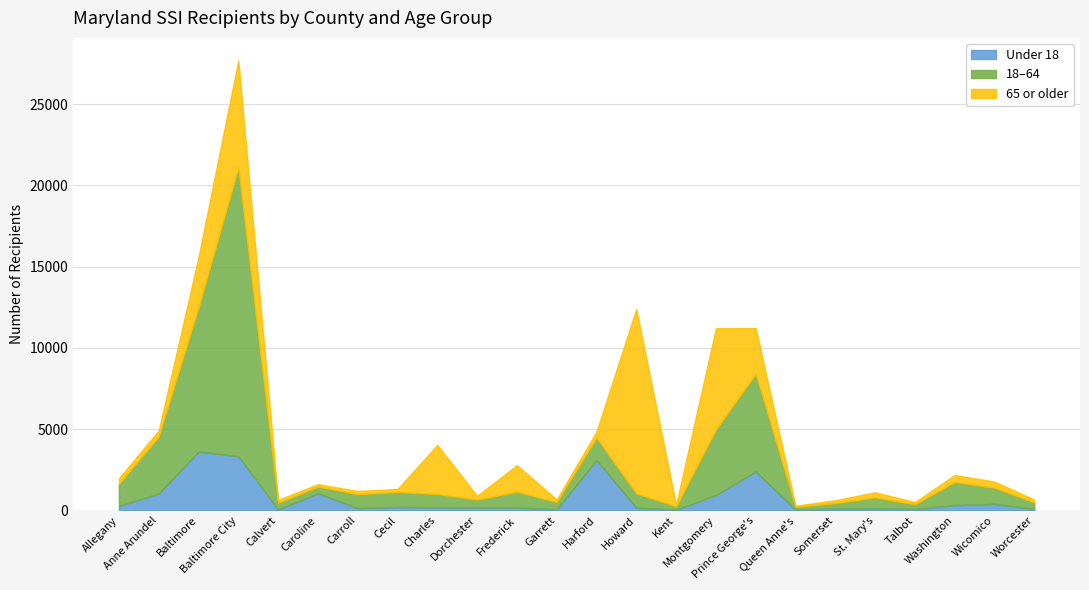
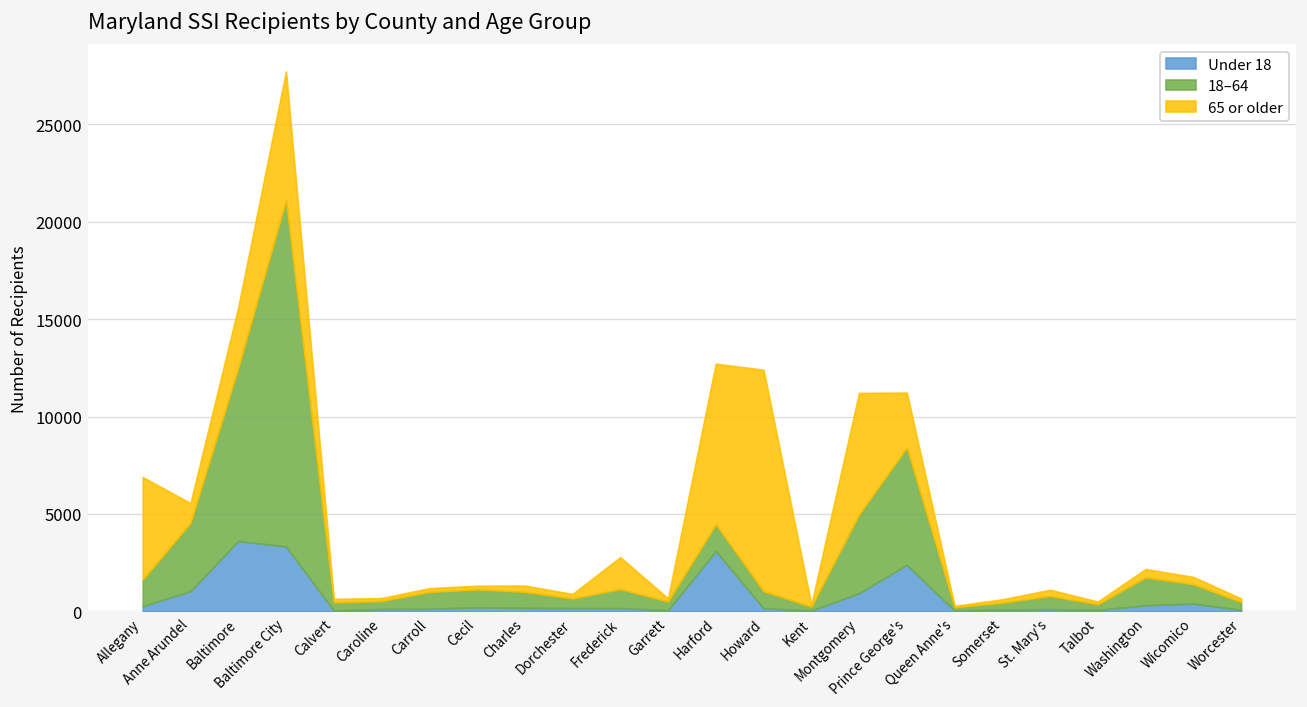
65 or older, Allegany: 300 -> 5300
65 or older, Anne Arundel: 400 -> 1000
Under 18, Caroline: 1000 -> 100
65 or older, Charles: 3000 -> 300
65 or older, Harford: 400 -> 8200
